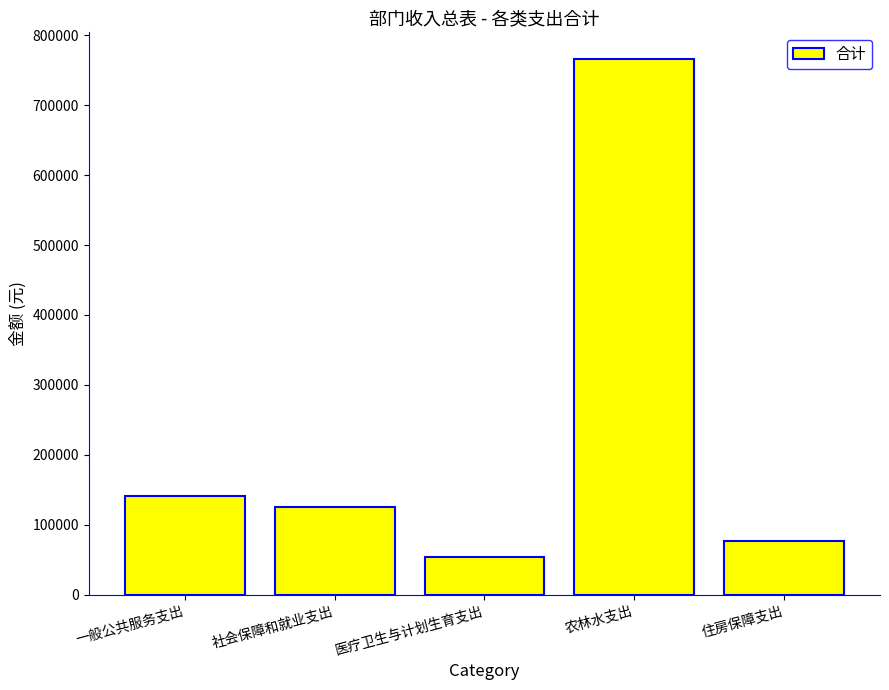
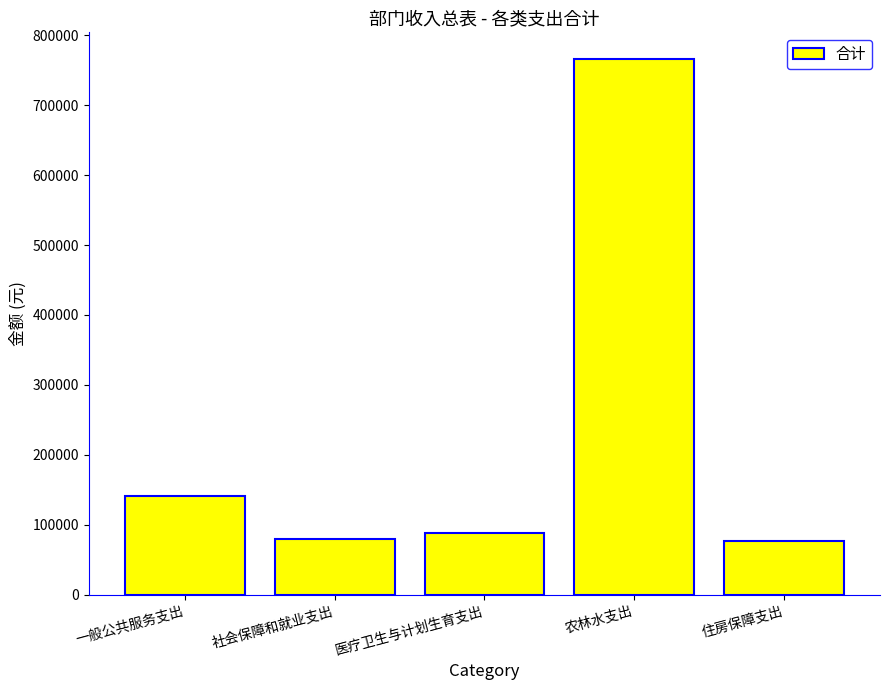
社会保障和就业支出: 130000 -> 80000
医疗卫生与计划生育支出: 50000 -> 90000
